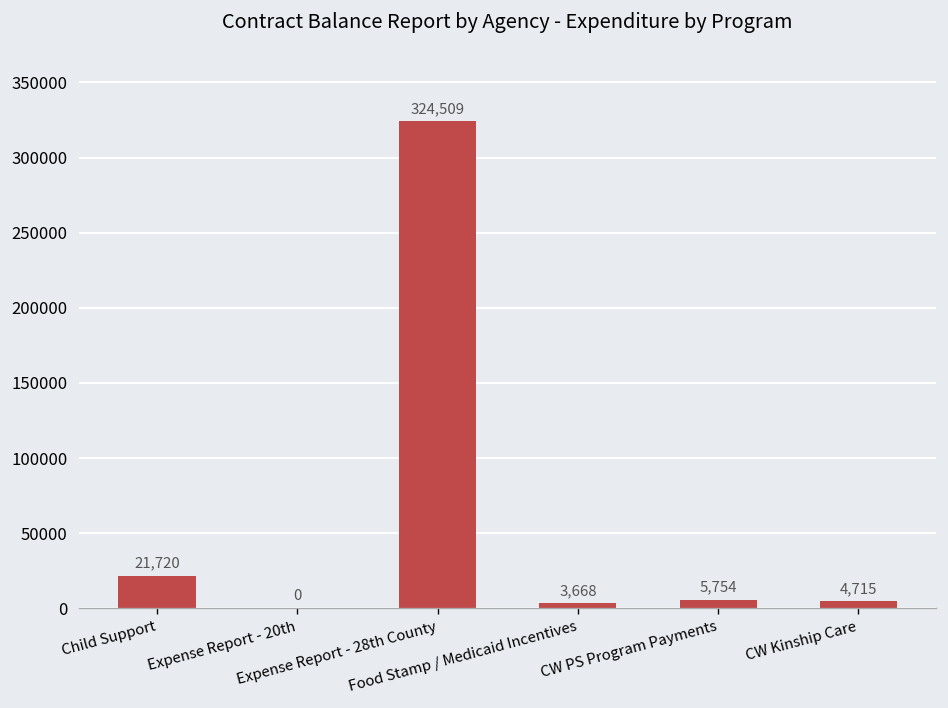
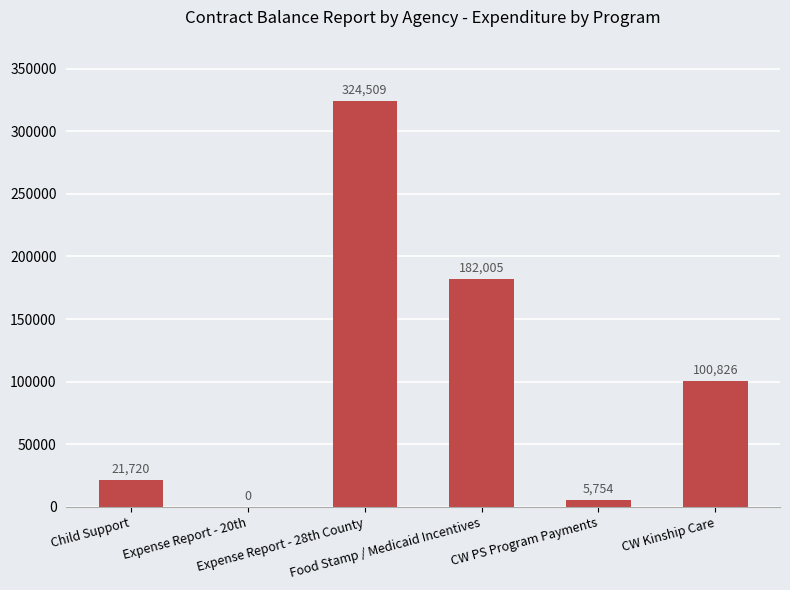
Food Stamp / Medicaid Incentives: 3,668 -> 182,005
CW Kinship Care: 4,715 -> 100,826
